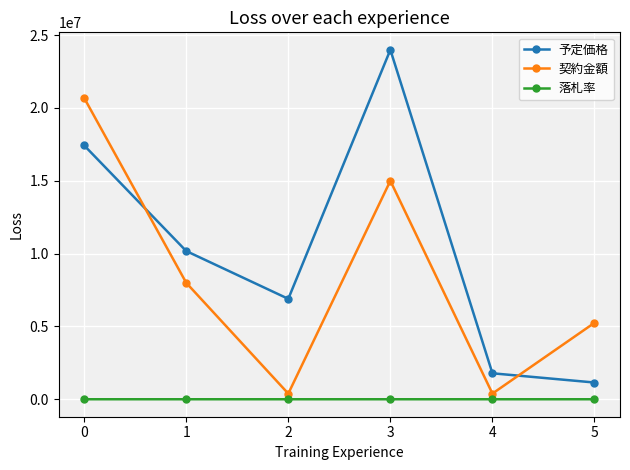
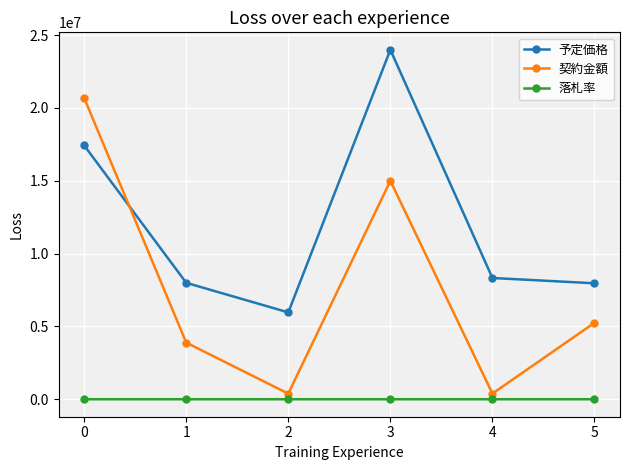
予定価格, 1: 10200000 -> 8000000
契約金額, 1: 8000000 -> 3900000
予定価格, 2: 6900000 -> 6000000
予定価格, 4: 1800000 -> 8300000
予定価格, 5: 1100000 -> 8000000
